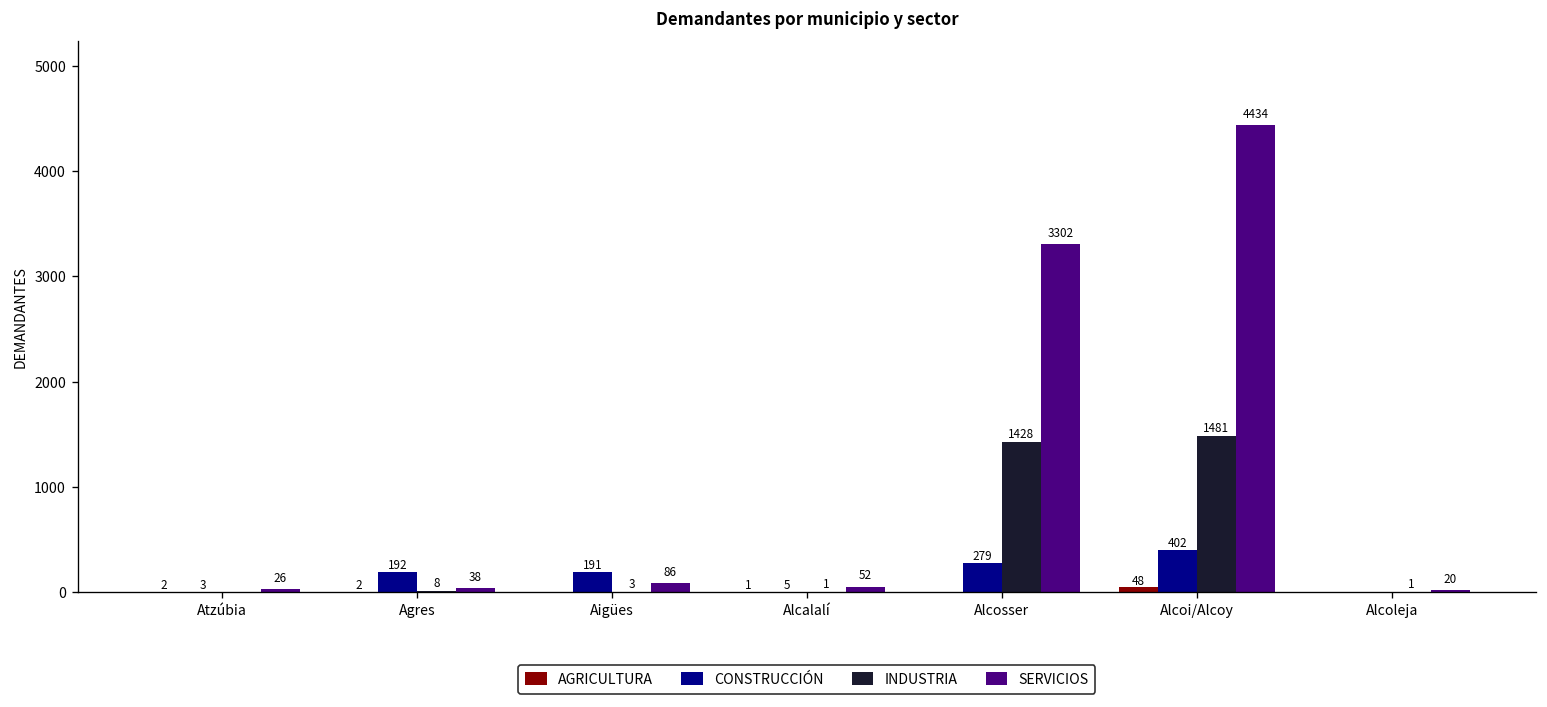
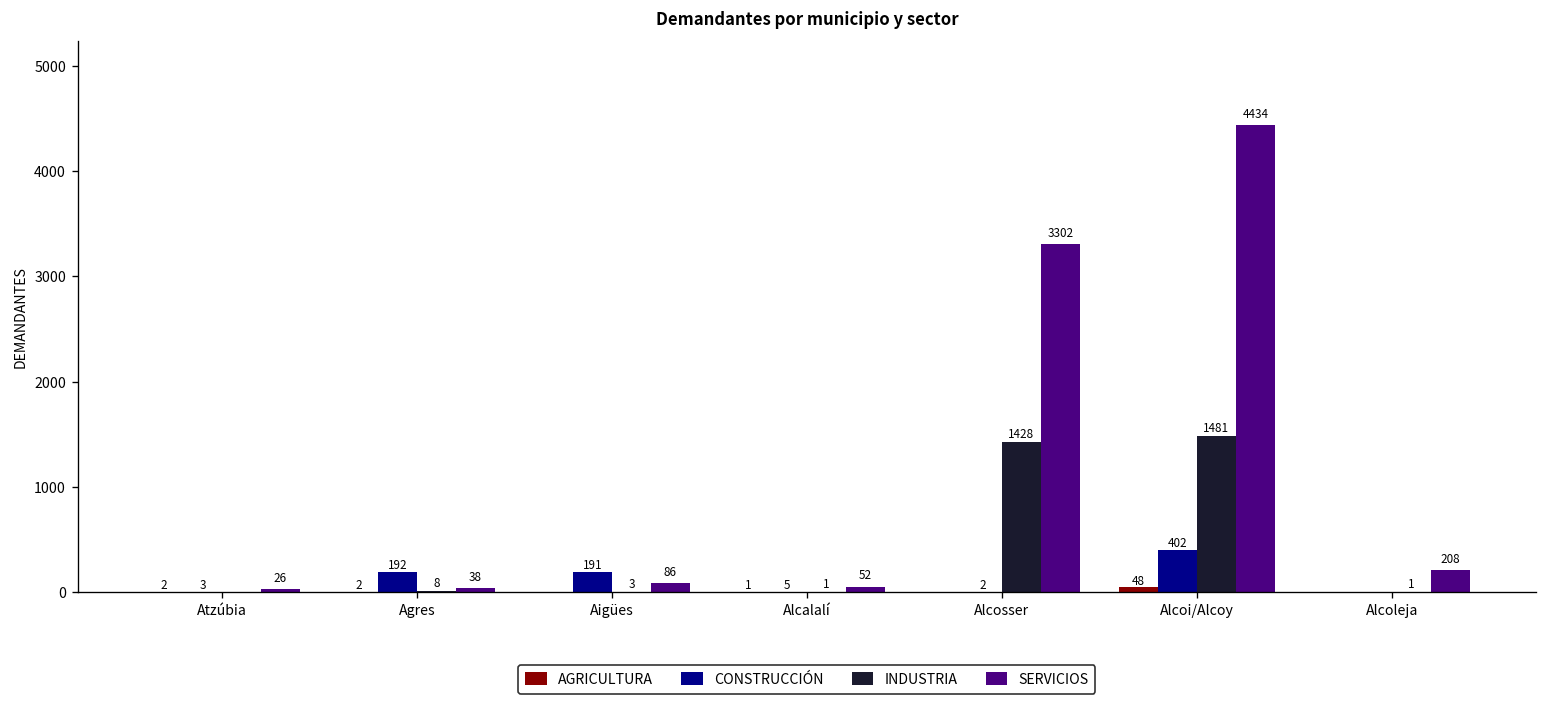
CONSTRUCCIÓN, Alcosser: 279 -> 2
SERVICIOS, Alcoleja: 20 -> 208
